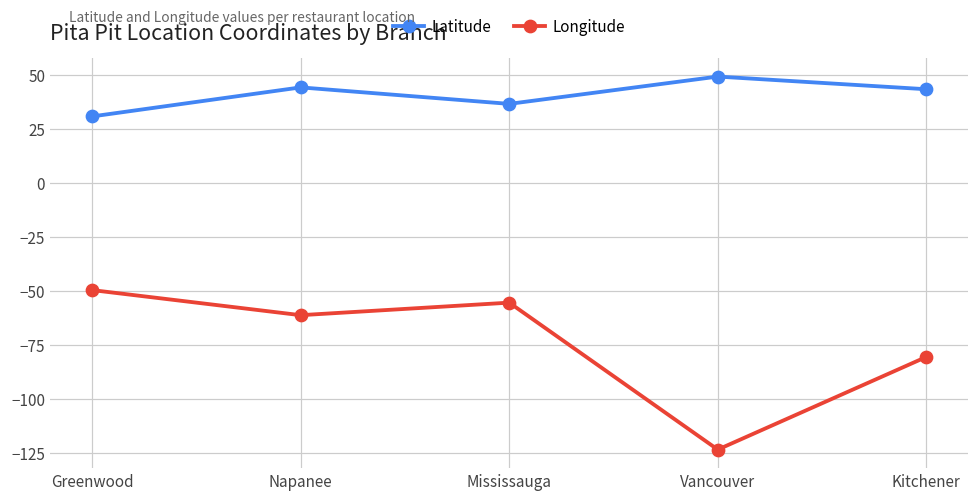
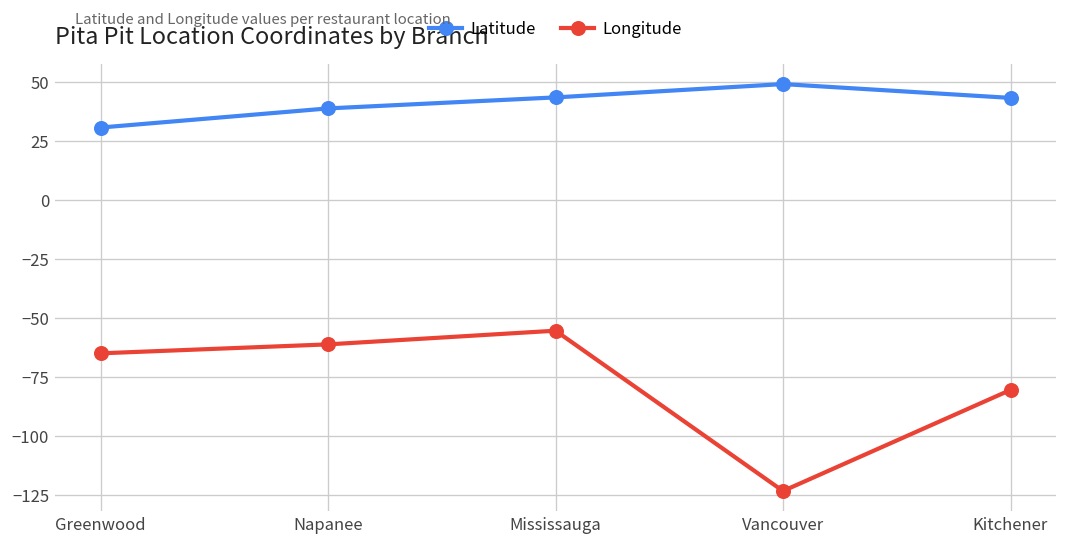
Longitude, Greenwood: -49 -> -65
Latitude, Napanee: 44 -> 39
Latitude, Mississauga: 37 -> 44
